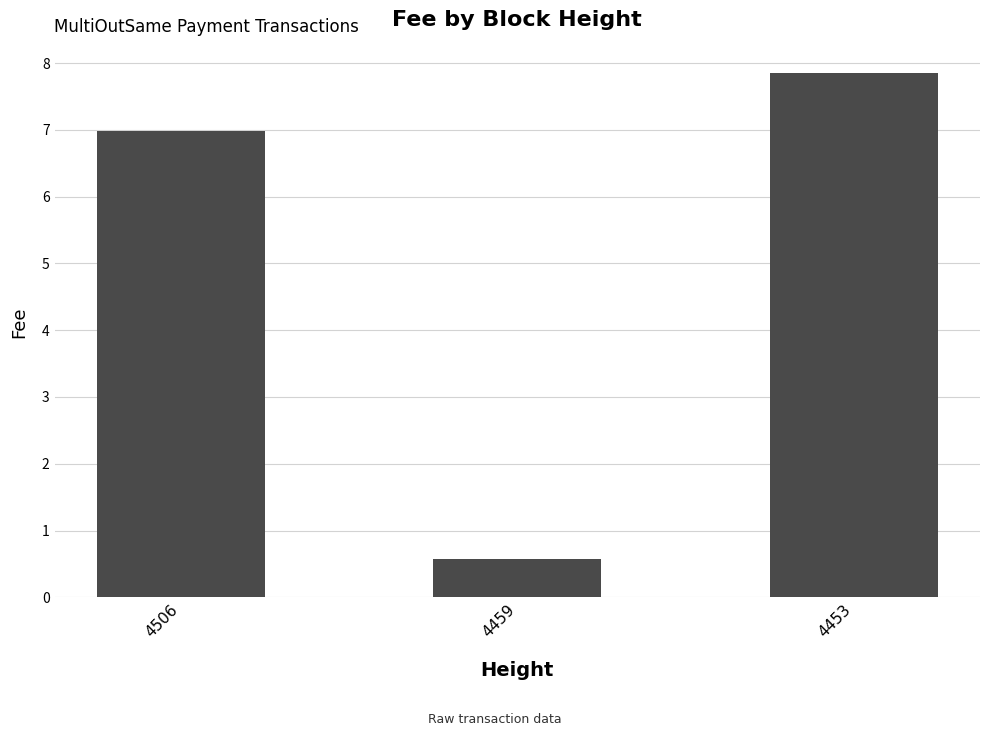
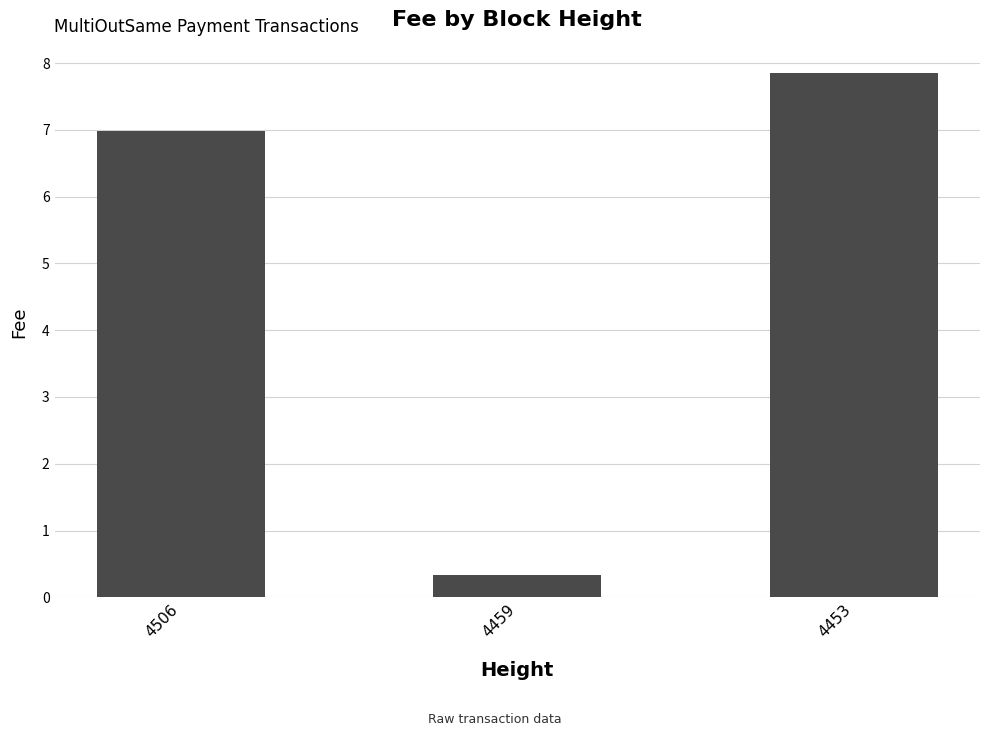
4459: 0.6 -> 0.3
